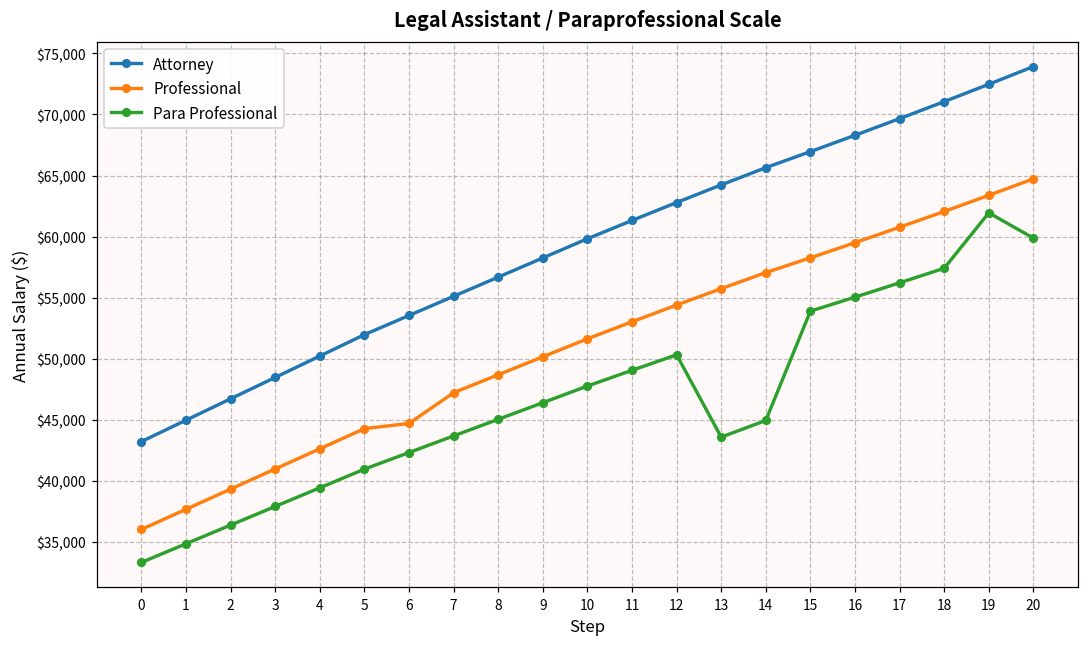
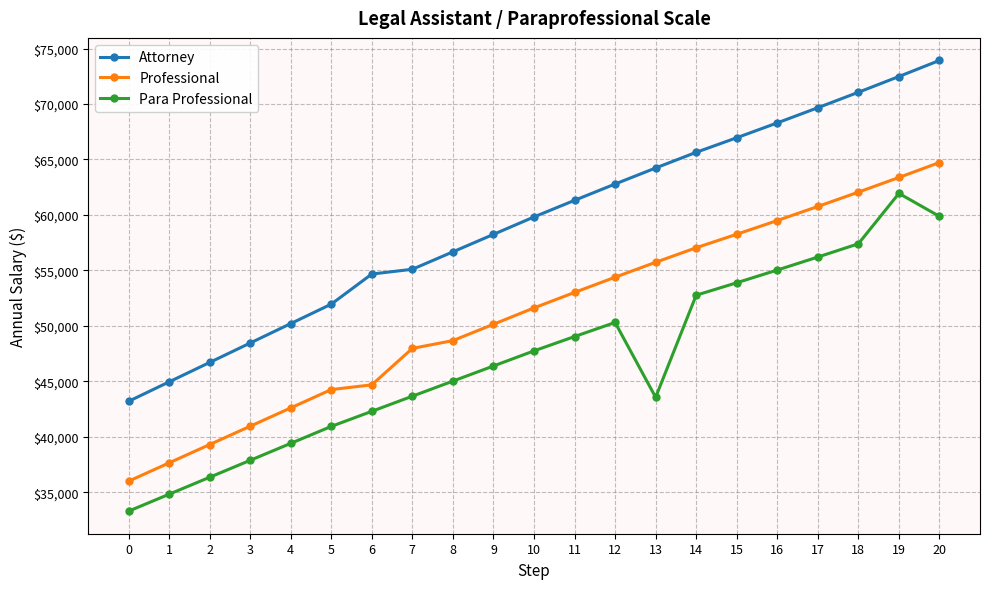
Attorney, 6: $53,500 -> $54,700
Professional, 7: $47,200 -> $48,000
Para Professional, 14: $44,900 -> $52,800
